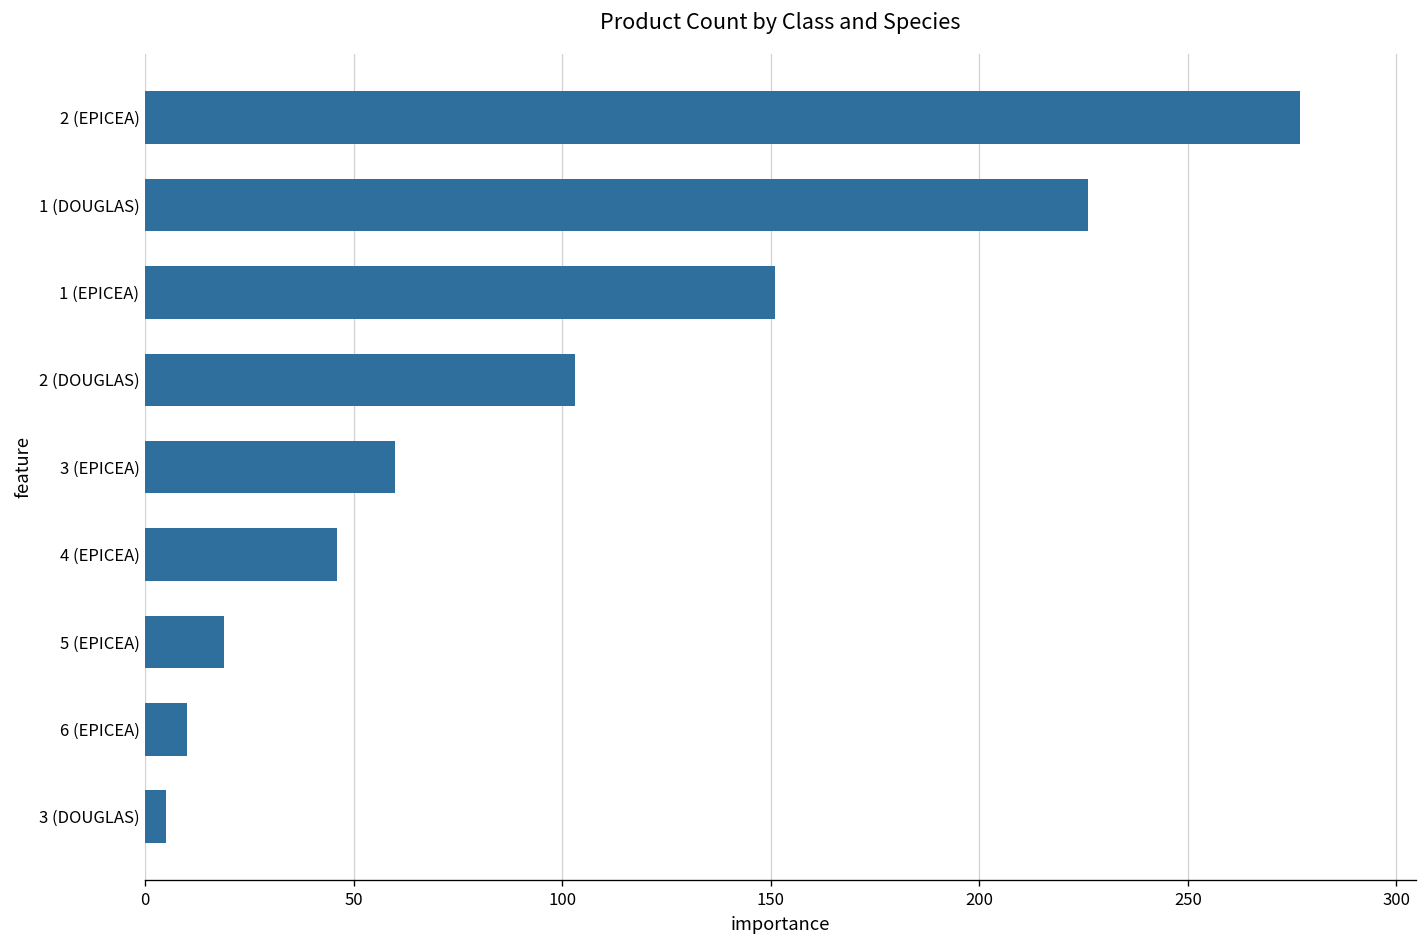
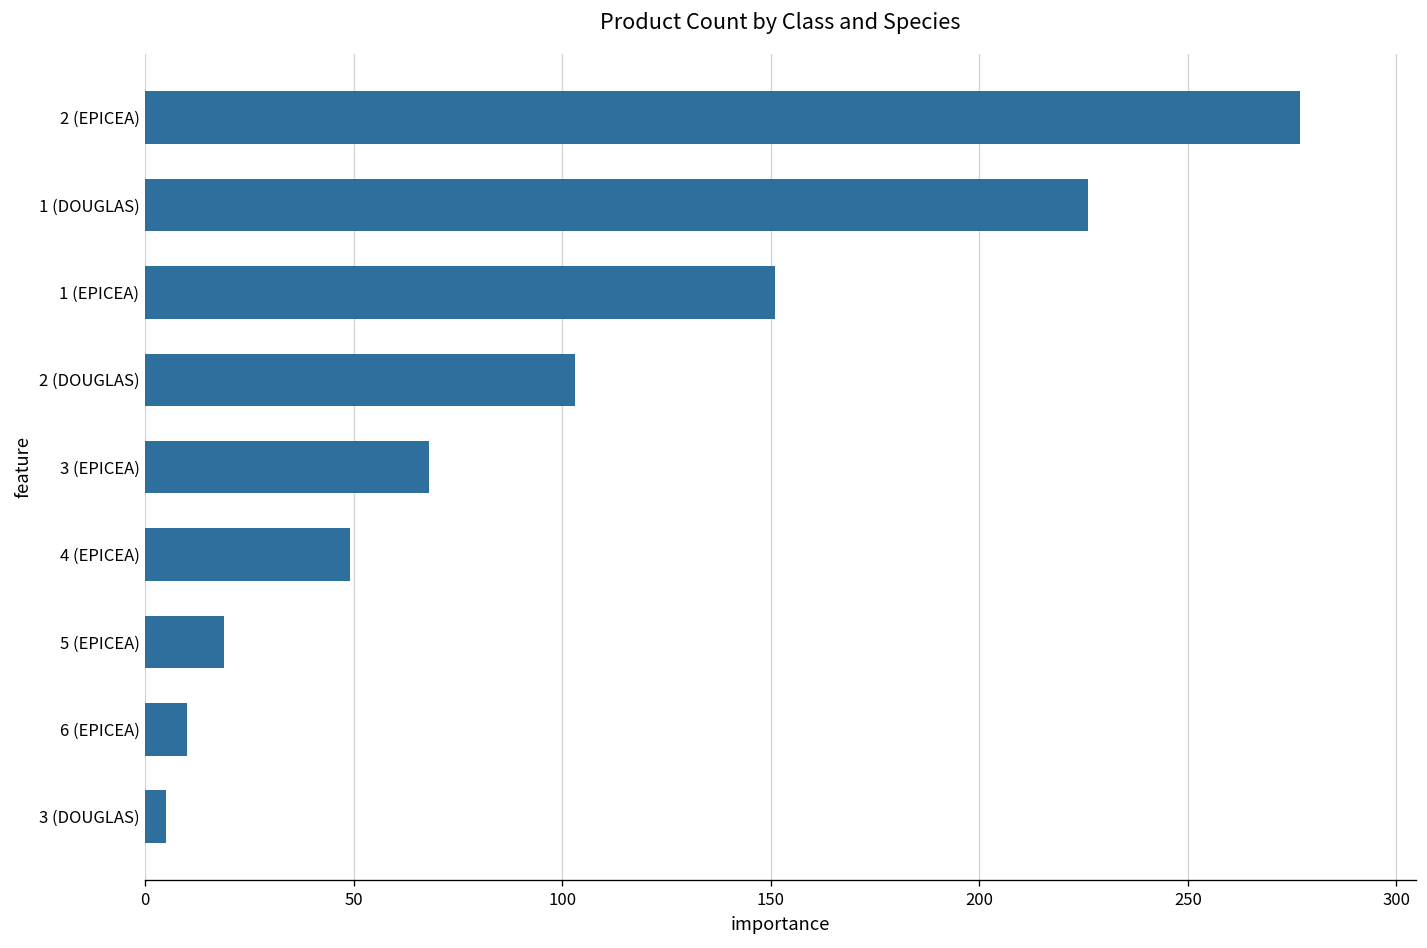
3 (EPICEA): 60 -> 68
4 (EPICEA): 46 -> 49
